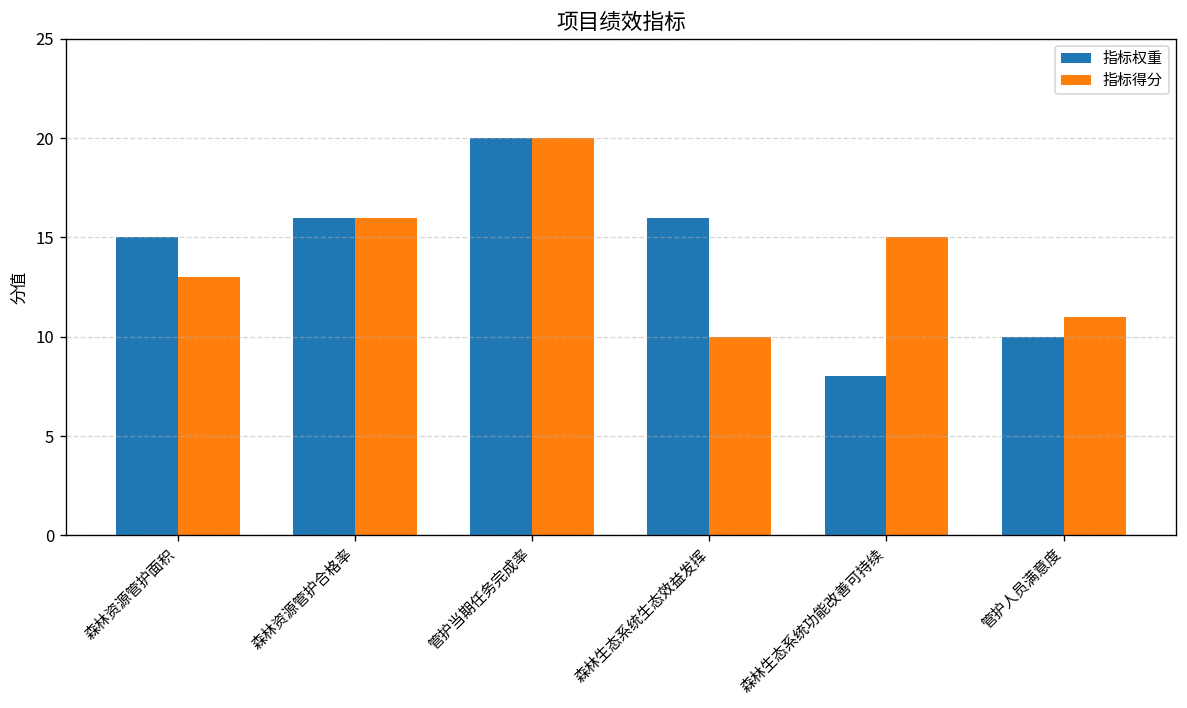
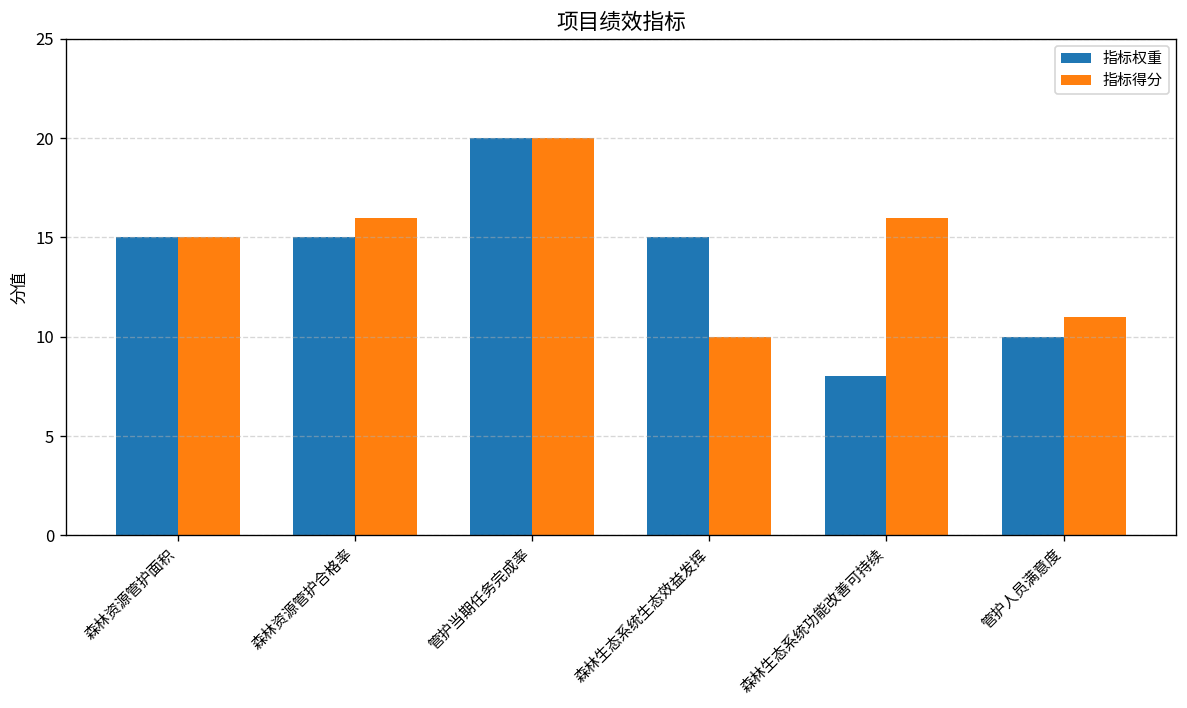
指标得分, 森林资源管护面积: 13 -> 15
指标权重, 森林资源管护合格率: 16 -> 15
指标权重, 森林生态系统生态效益发挥: 16 -> 15
指标得分, 森林生态系统功能改善可持续: 15 -> 16
